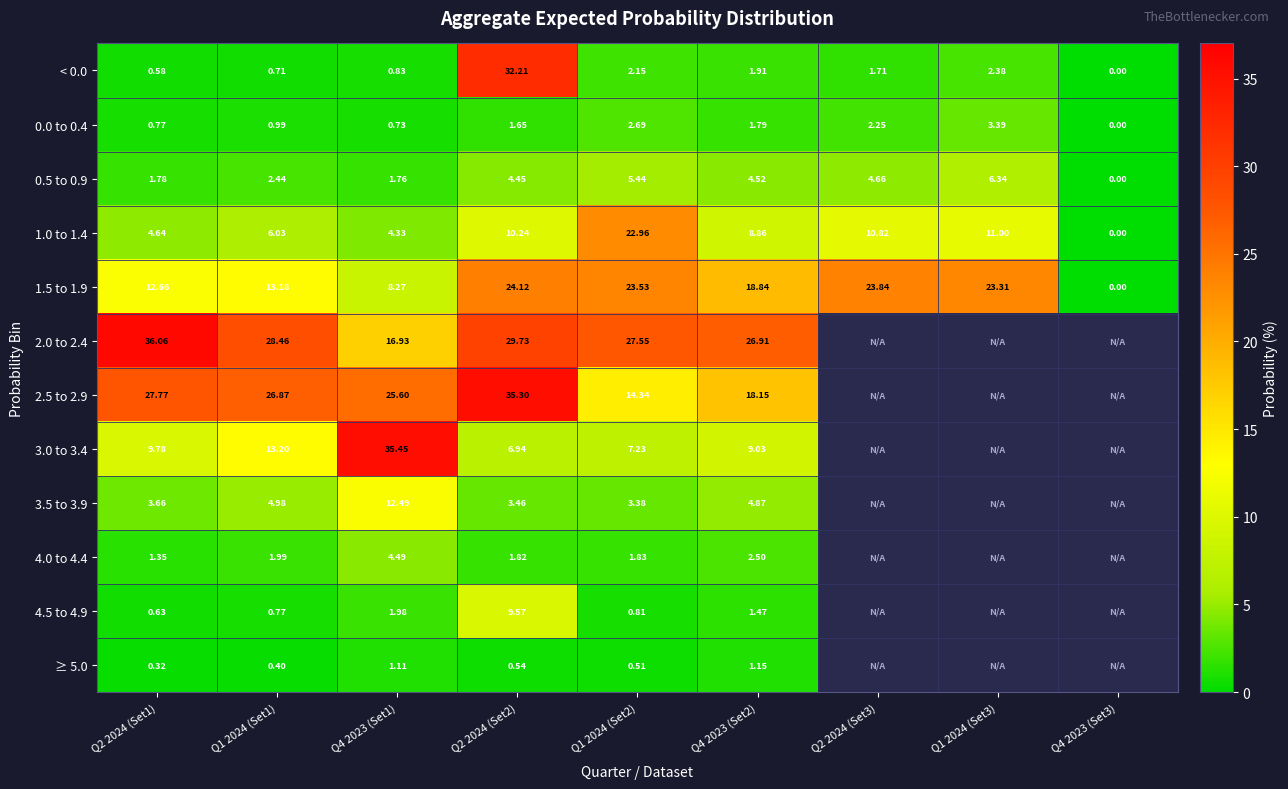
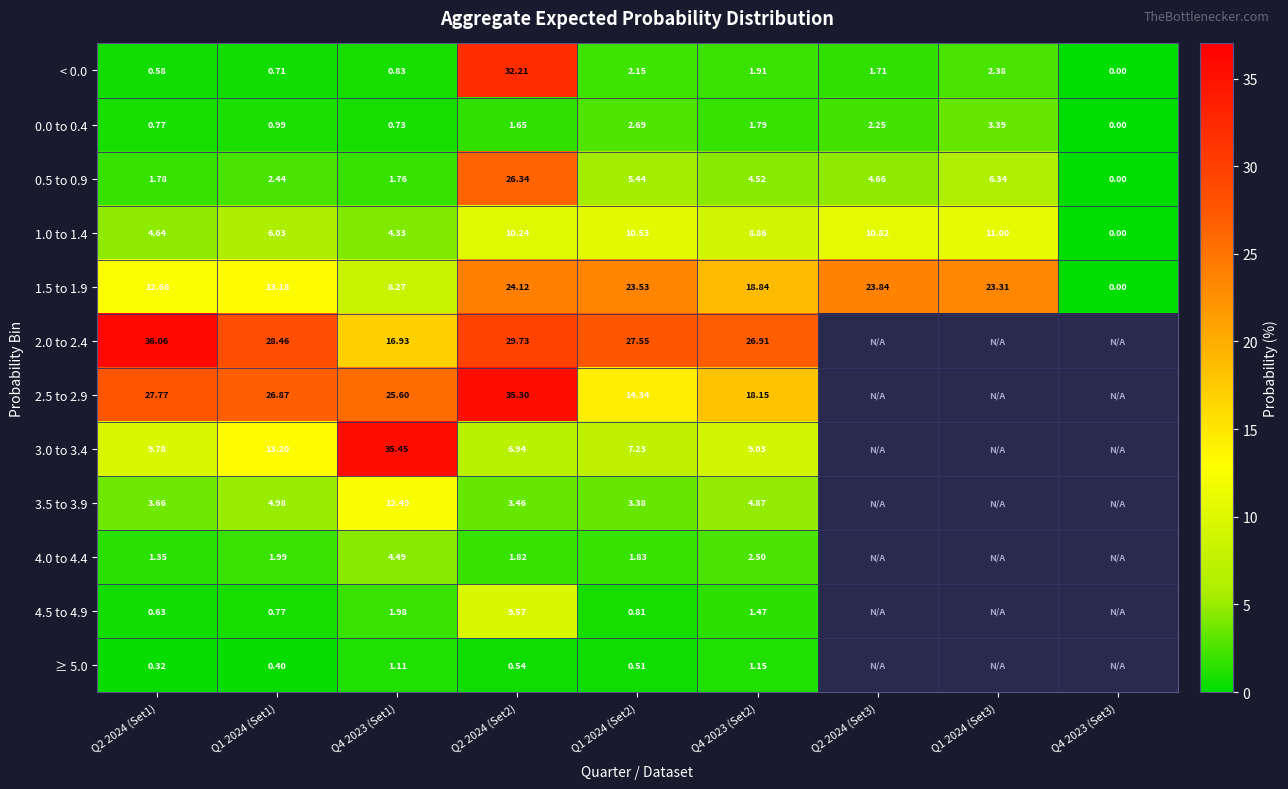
0.5 to 0.9, Q2 2024 (Set2): 4.45 -> 26.34
1.0 to 1.4, Q1 2024 (Set2): 22.96 -> 10.53
